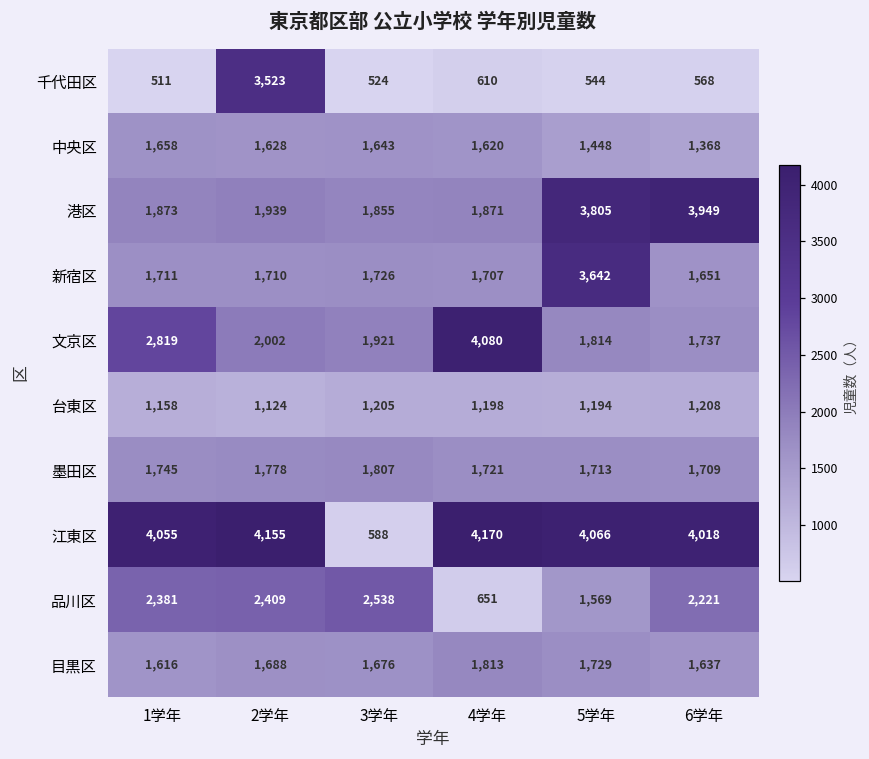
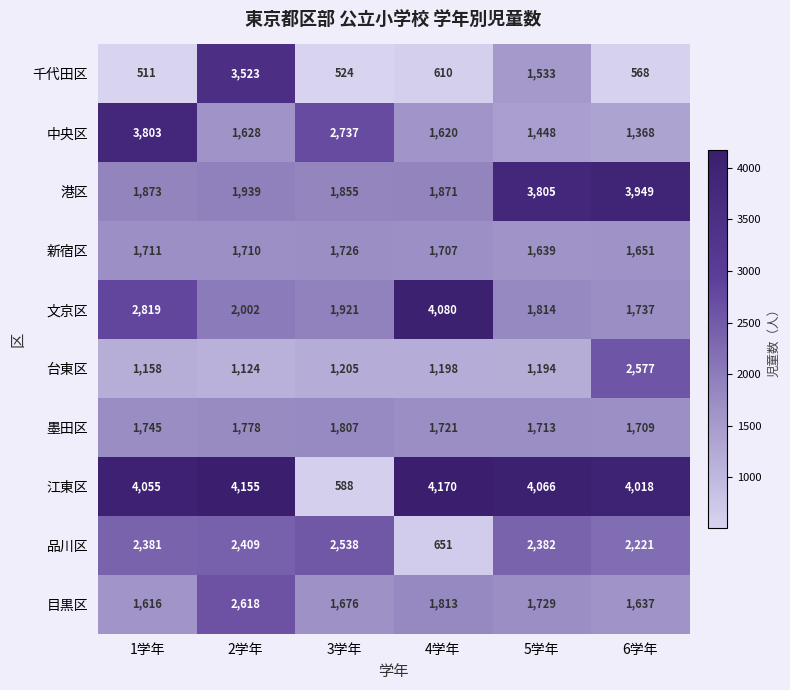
千代田区, 5学年: 544 -> 1,533
中央区, 1学年: 1,658 -> 3,803
中央区, 3学年: 1,643 -> 2,737
新宿区, 5学年: 3,642 -> 1,639
台東区, 6学年: 1,208 -> 2,577
品川区, 5学年: 1,569 -> 2,382
目黒区, 2学年: 1,688 -> 2,618
